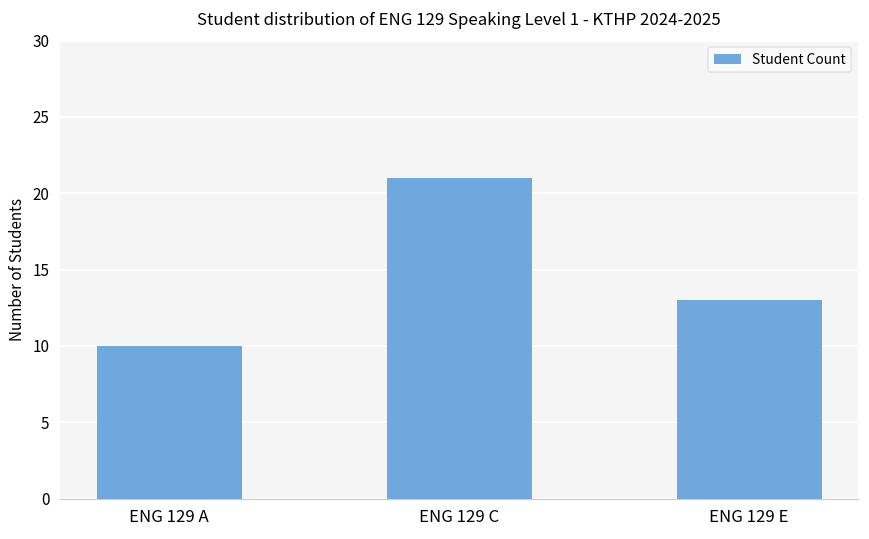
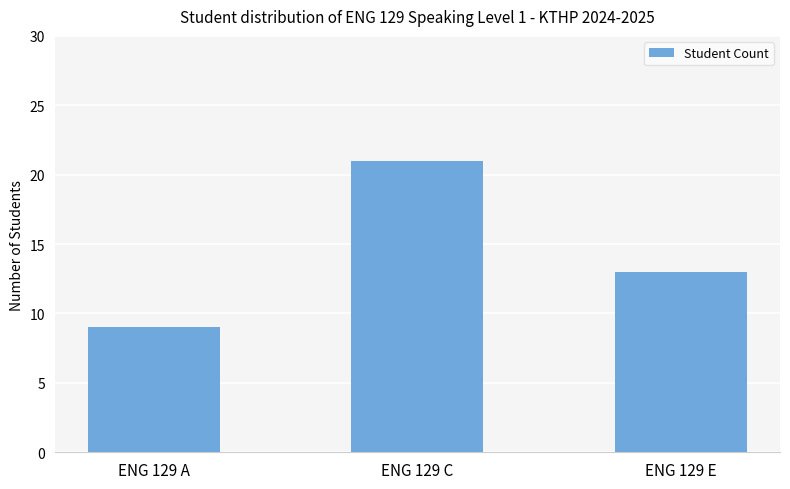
ENG 129 A: 10 -> 9
